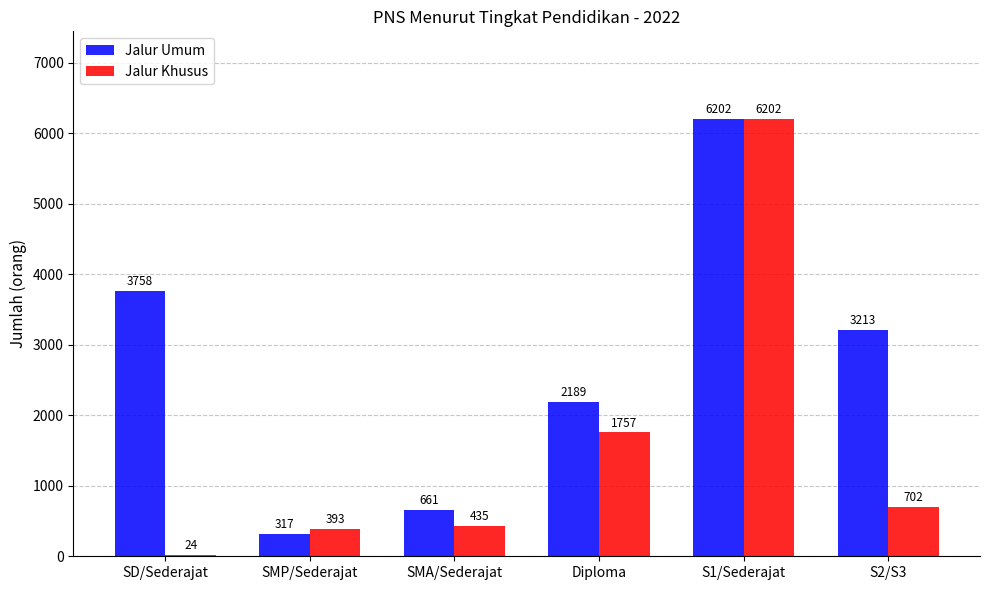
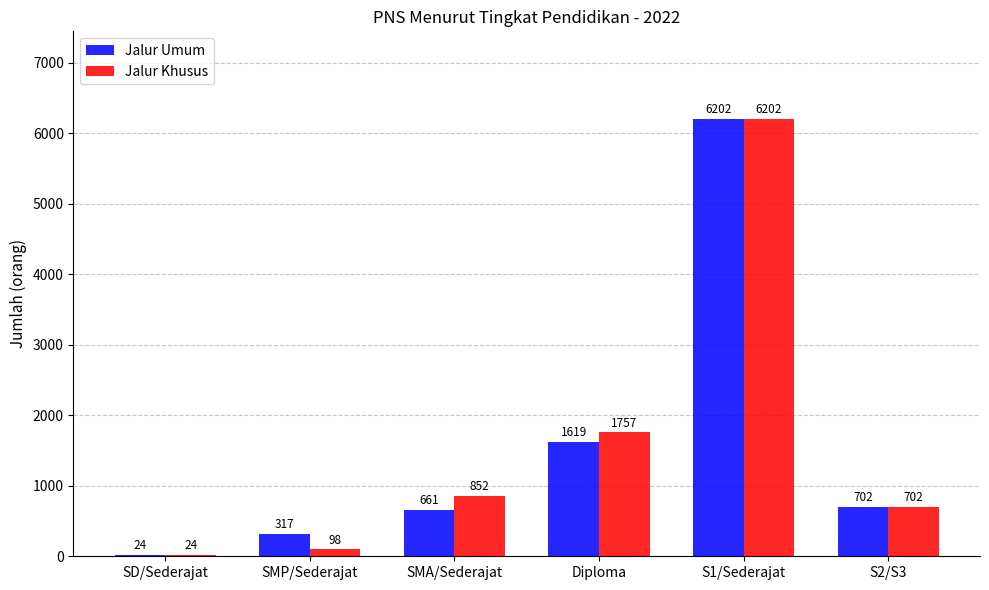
Jalur Umum, SD/Sederajat: 3758 -> 24
Jalur Khusus, SMP/Sederajat: 393 -> 98
Jalur Khusus, SMA/Sederajat: 435 -> 852
Jalur Umum, Diploma: 2189 -> 1619
Jalur Umum, S2/S3: 3213 -> 702
